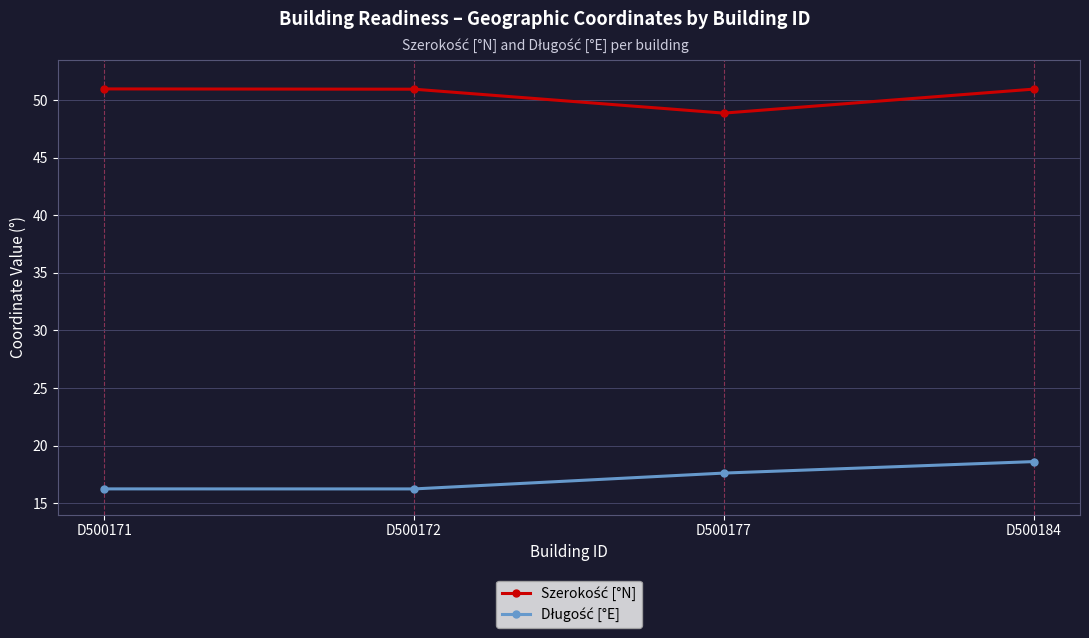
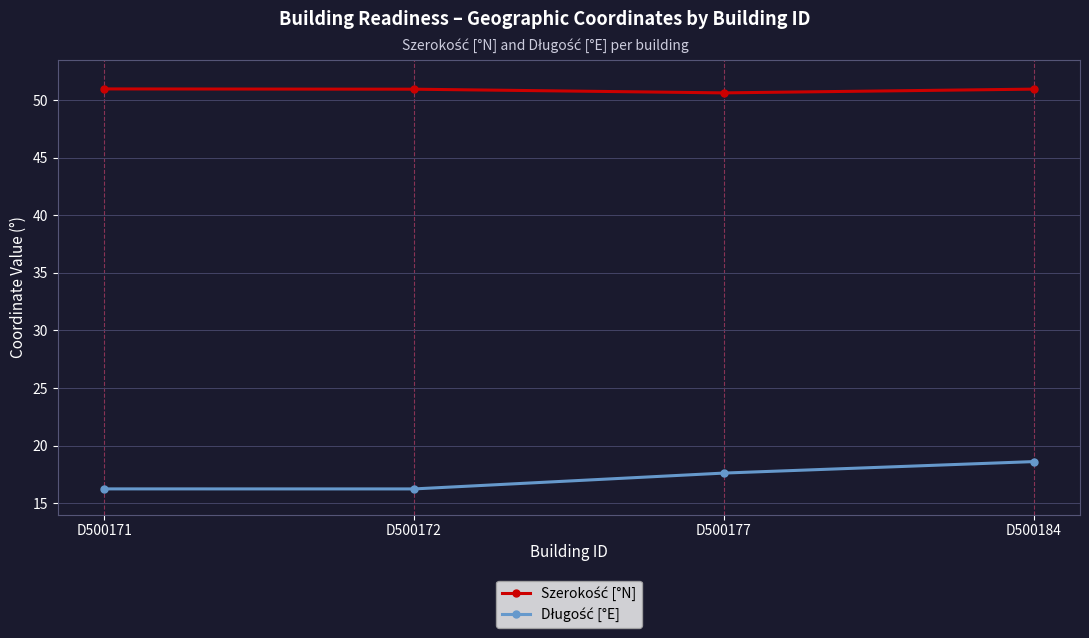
Szerokość [°N], D500177: 48.9 -> 50.6
